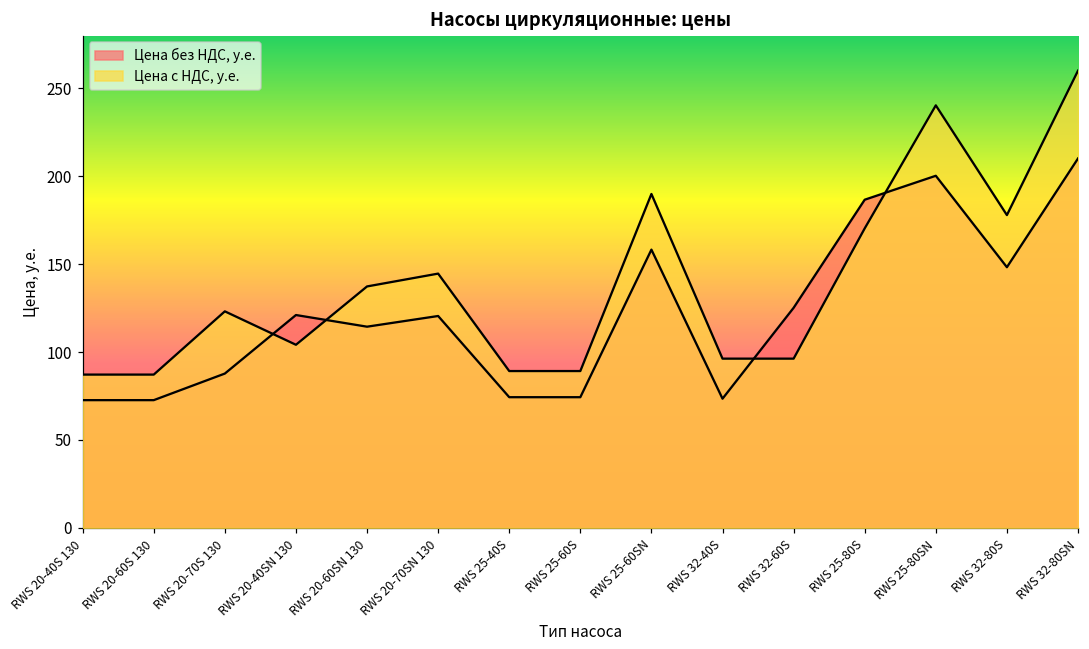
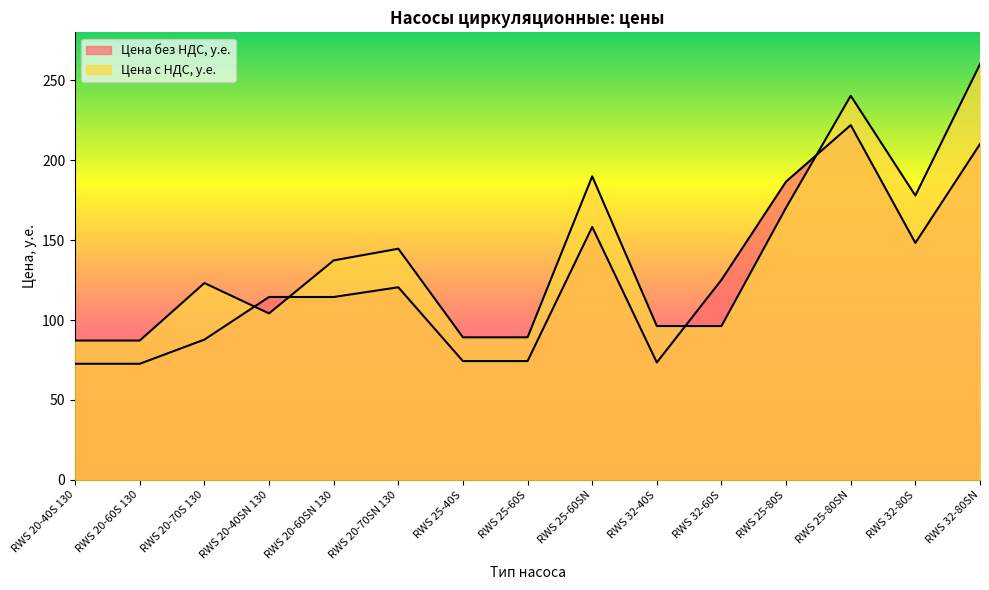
Цена без НДС, у.е., RWS 20-40SN 130: 121 -> 114
Цена без НДС, у.е., RWS 25-80SN: 200 -> 222
